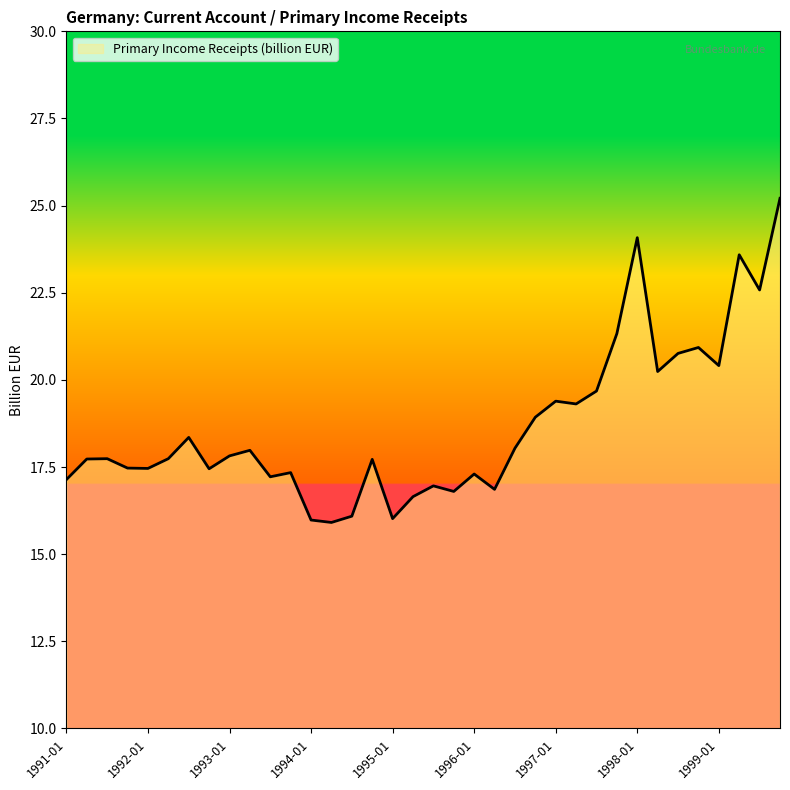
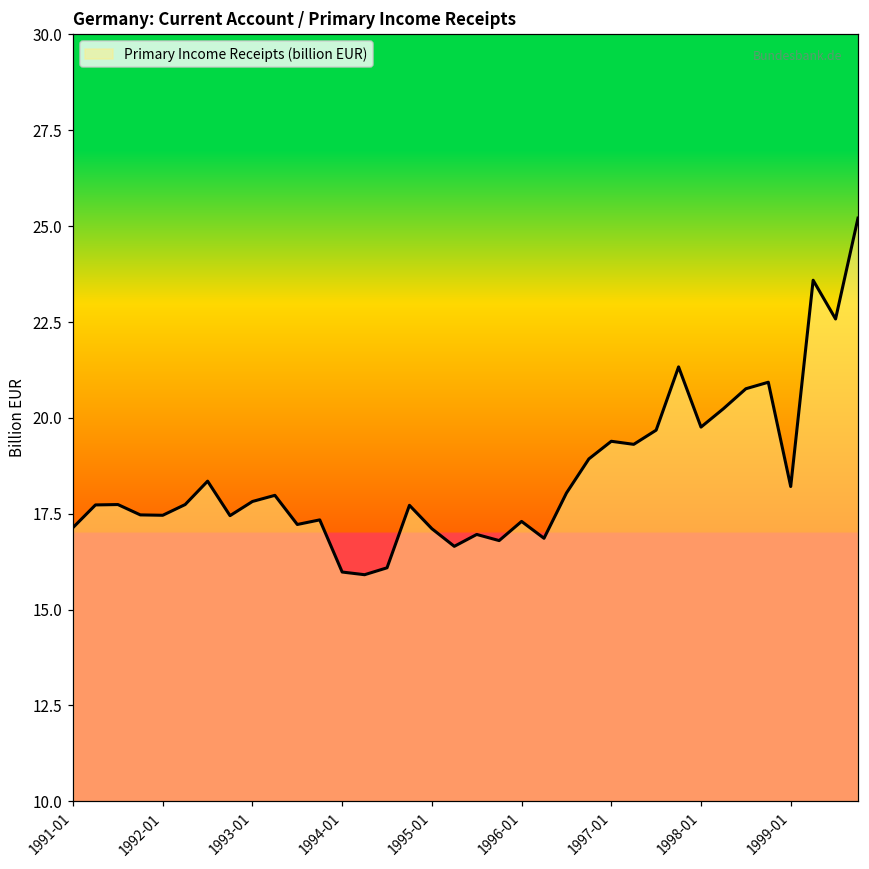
1995-01: 16.0 -> 17.1
1998-01: 24.1 -> 19.8
1999-01: 20.4 -> 18.2
